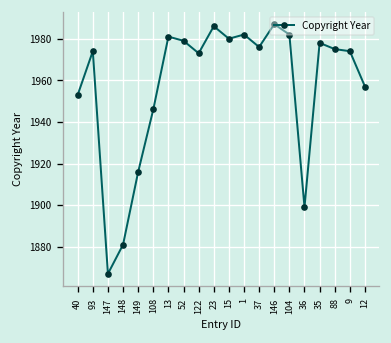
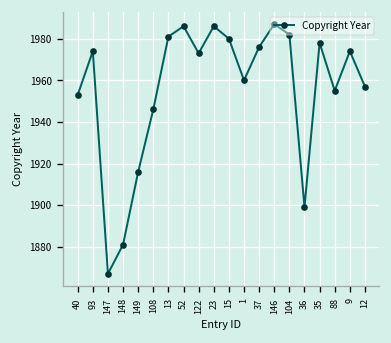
52: 1979 -> 1986
1: 1982 -> 1960
88: 1975 -> 1955
